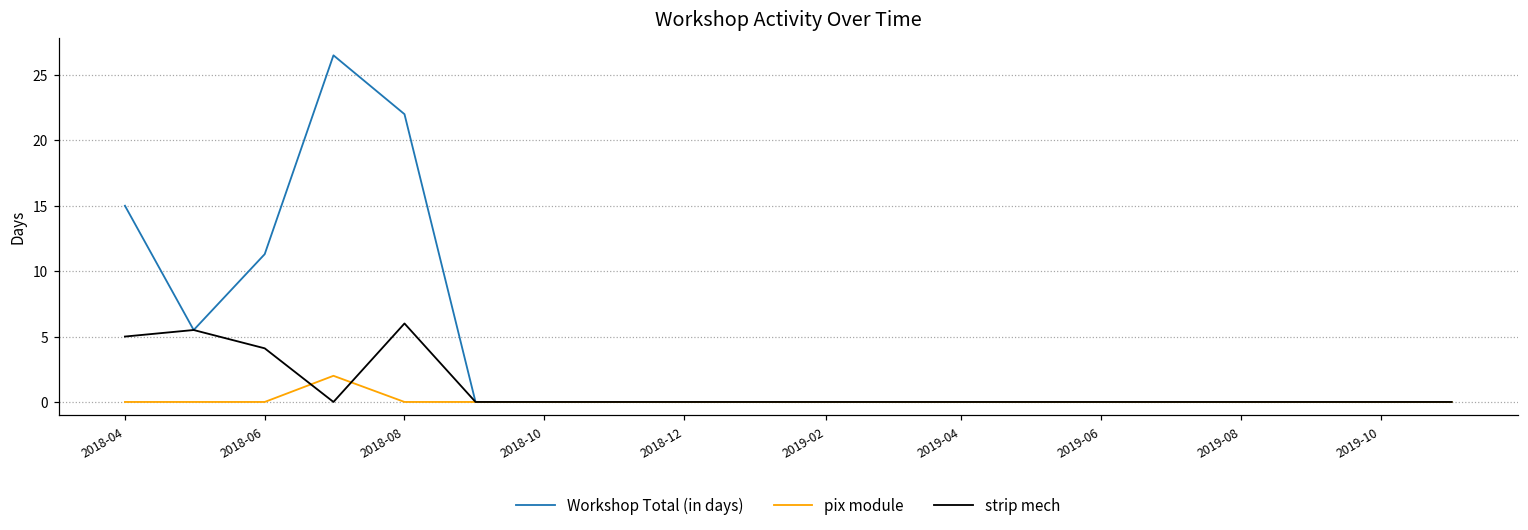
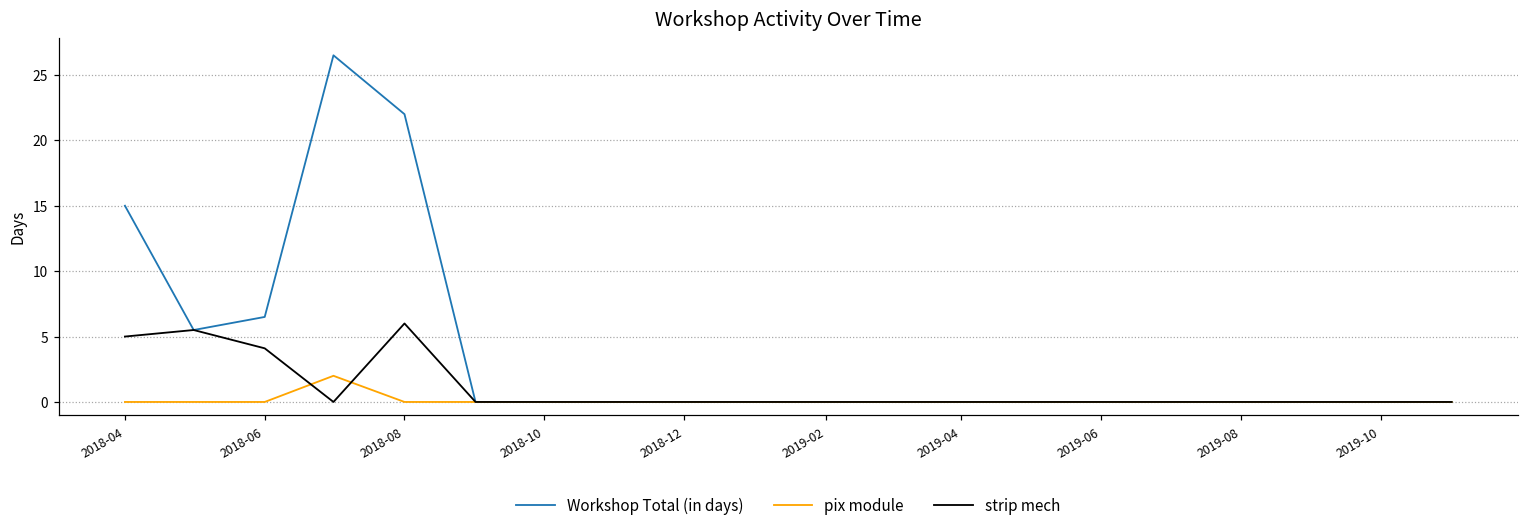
Workshop Total (in days), 2018-06: 11.3 -> 6.5
